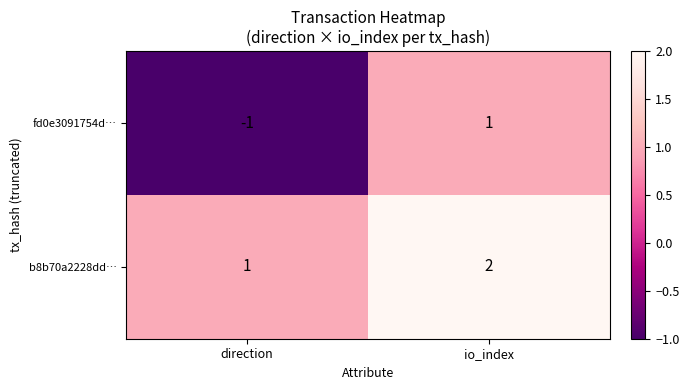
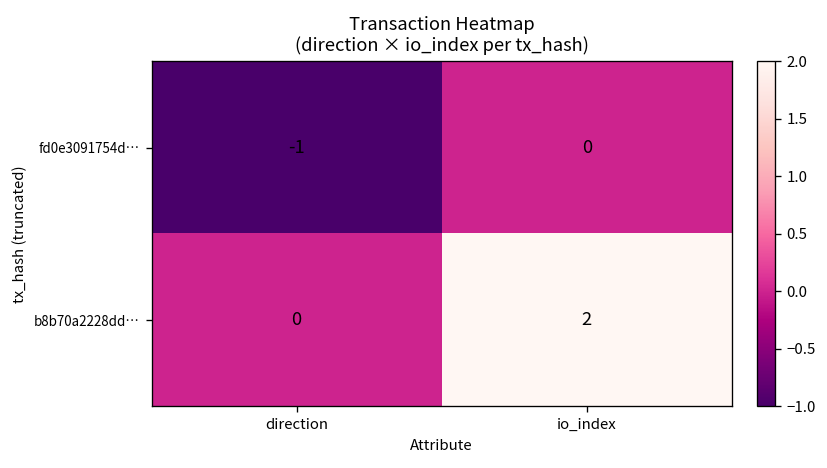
fd0e3091754d…, io_index: 1 -> 0
b8b70a2228dd…, direction: 1 -> 0
